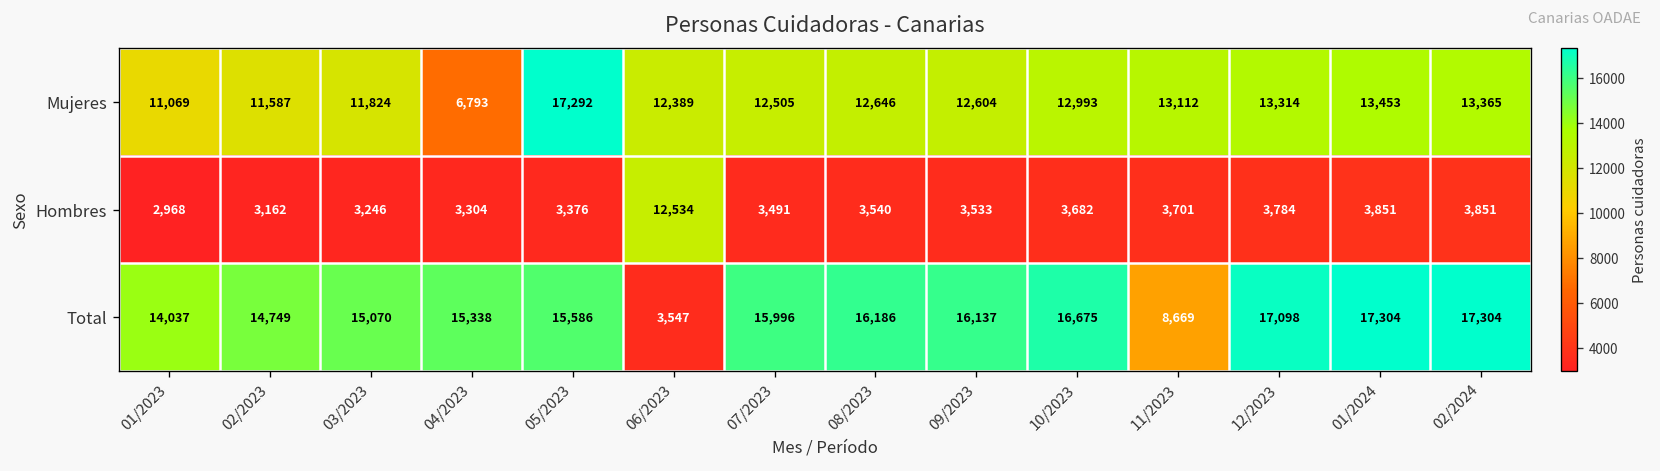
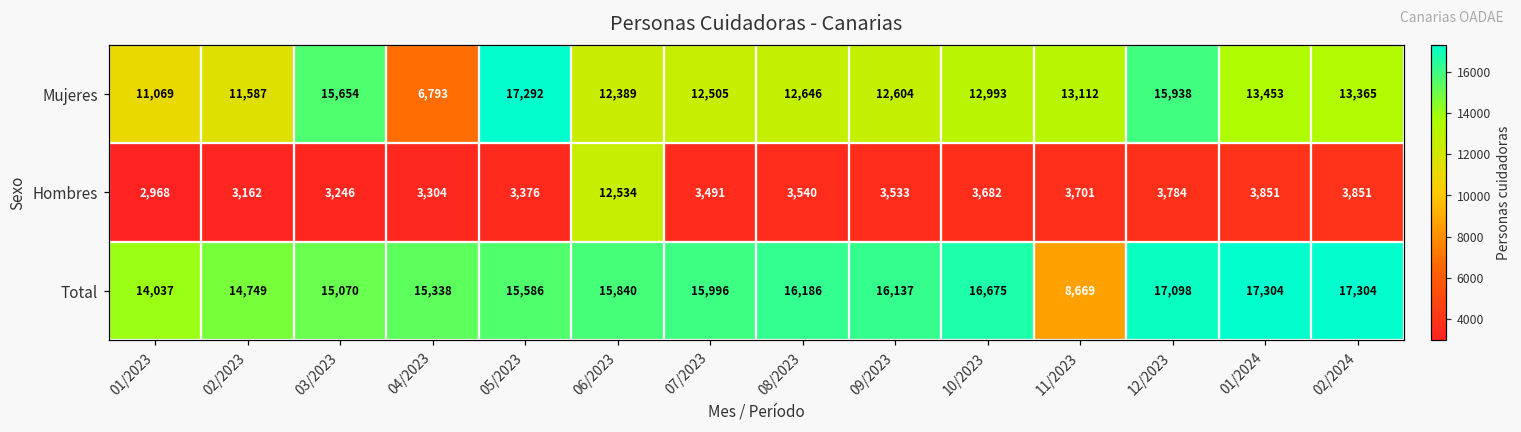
Mujeres, 03/2023: 11,824 -> 15,654
Mujeres, 12/2023: 13,314 -> 15,938
Total, 06/2023: 3,547 -> 15,840
